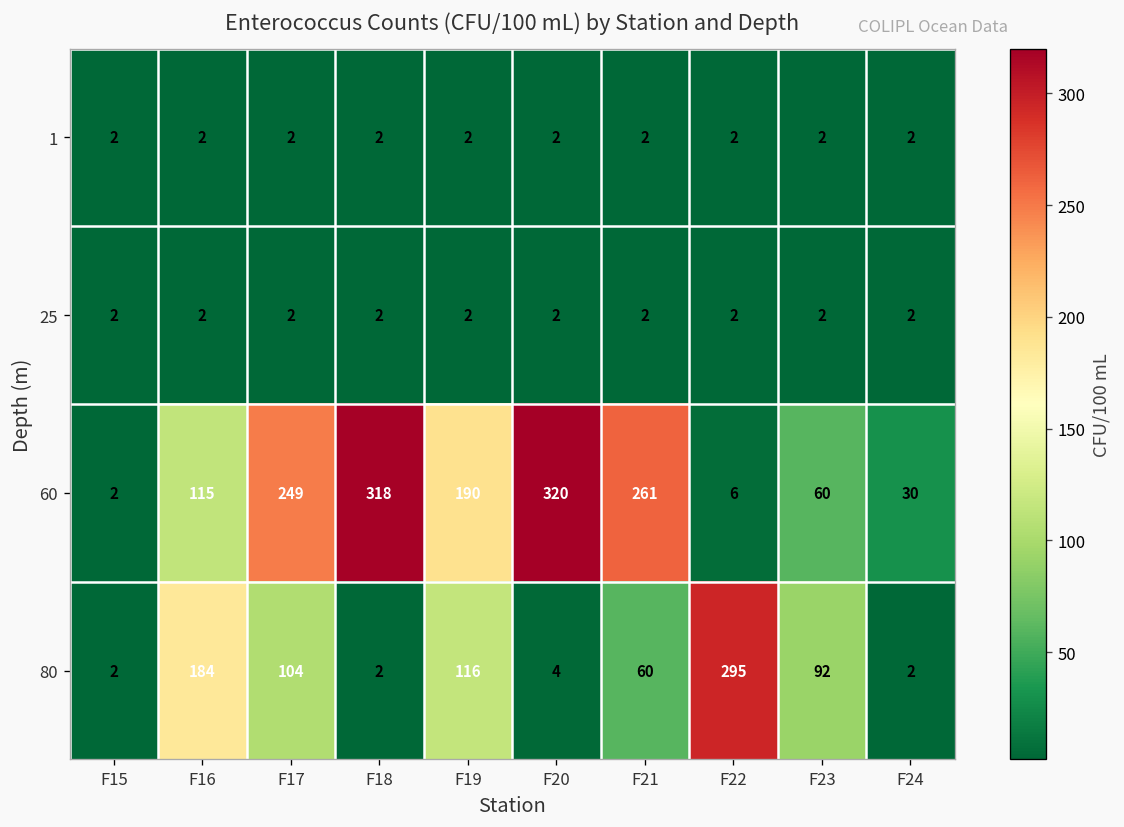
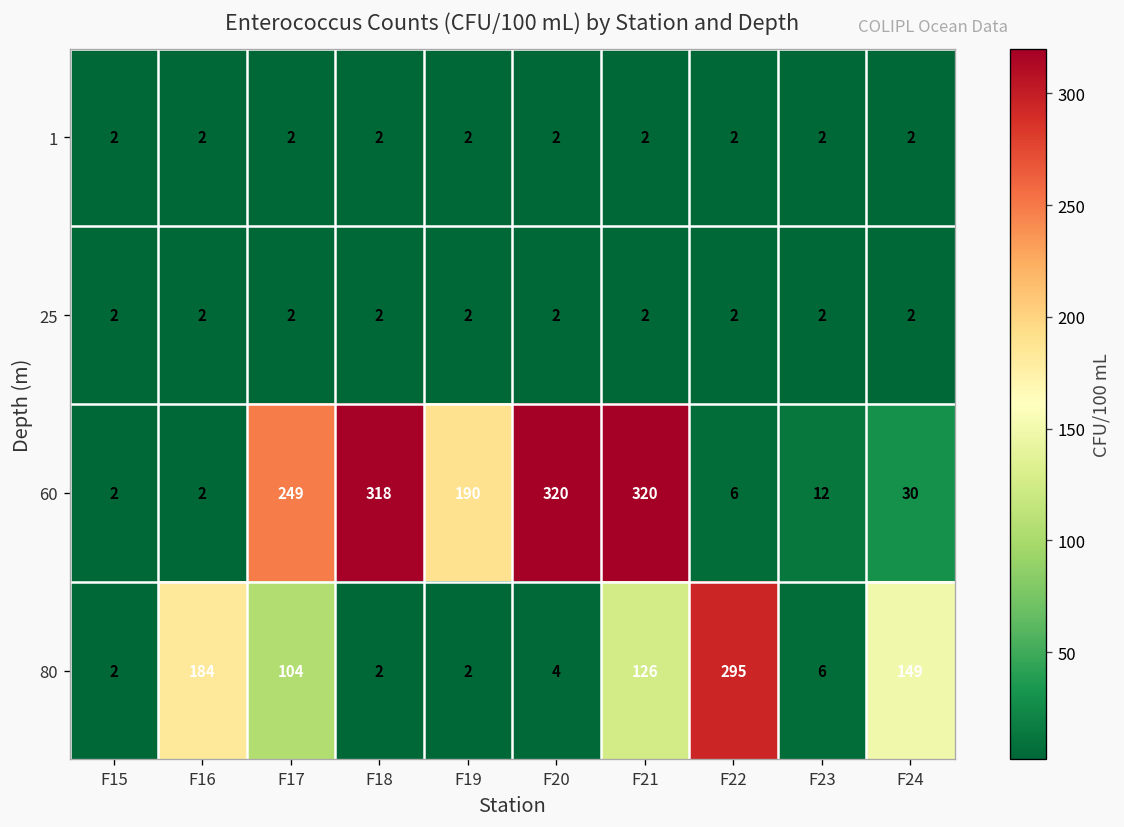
60, F16: 115 -> 2
60, F21: 261 -> 320
60, F23: 60 -> 12
80, F19: 116 -> 2
80, F21: 60 -> 126
80, F23: 92 -> 6
80, F24: 2 -> 149
